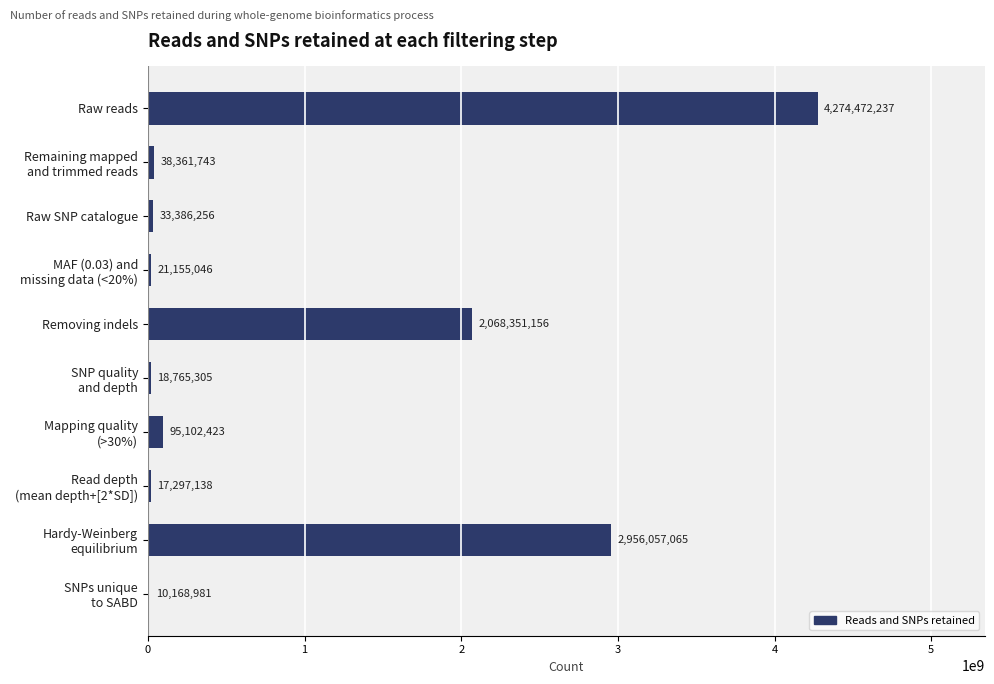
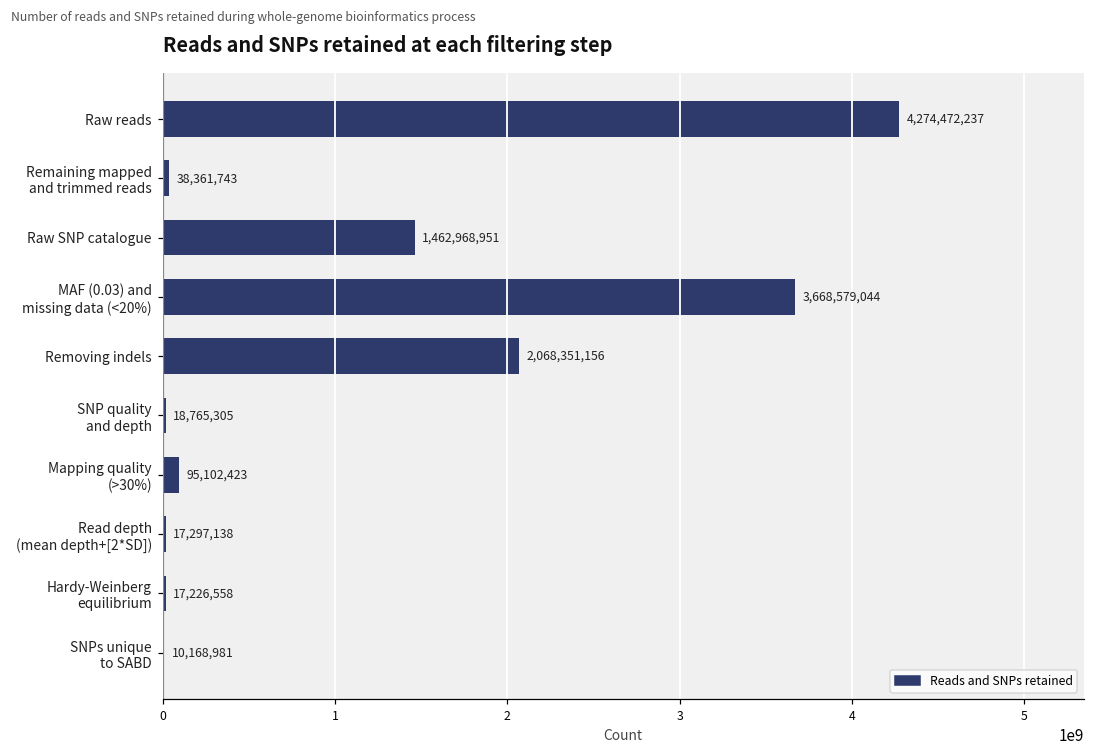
Raw SNP catalogue: 33,386,256 -> 1,462,968,951
MAF (0.03) and missing data (<20%): 21,155,046 -> 3,668,579,044
Hardy-Weinberg equilibrium: 2,956,057,065 -> 17,226,558
